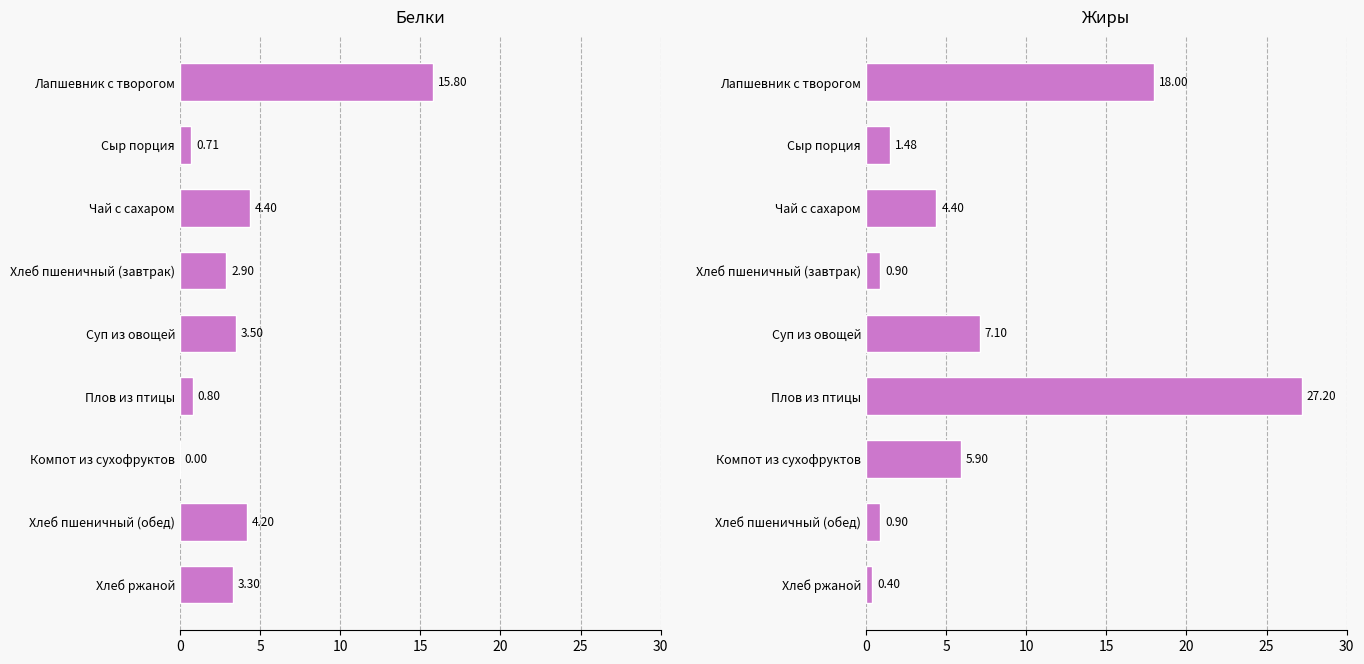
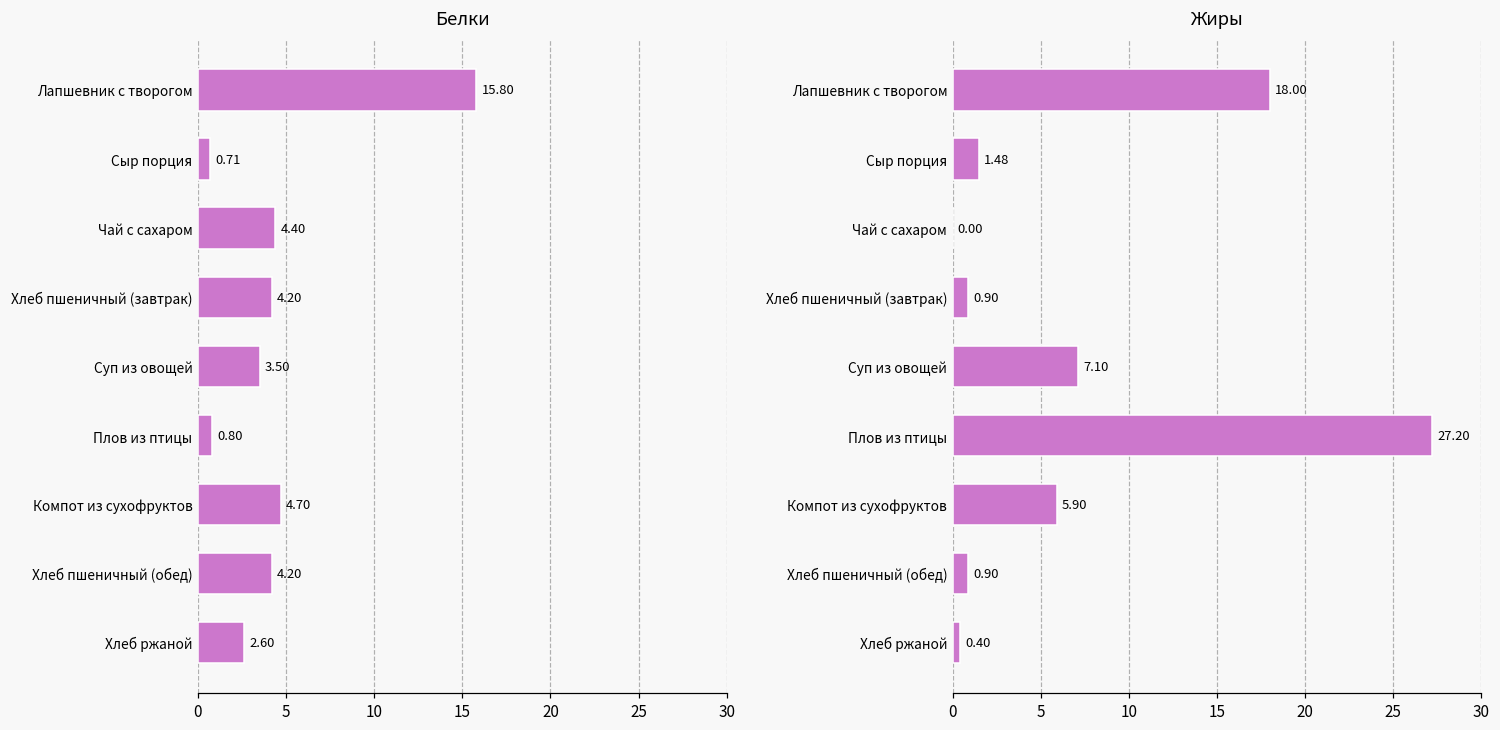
Белки, Хлеб пшеничный (завтрак): 2.90 -> 4.20
Белки, Компот из сухофруктов: 0.00 -> 4.70
Белки, Хлеб ржаной: 3.30 -> 2.60
Жиры, Чай с сахаром: 4.40 -> 0.00
